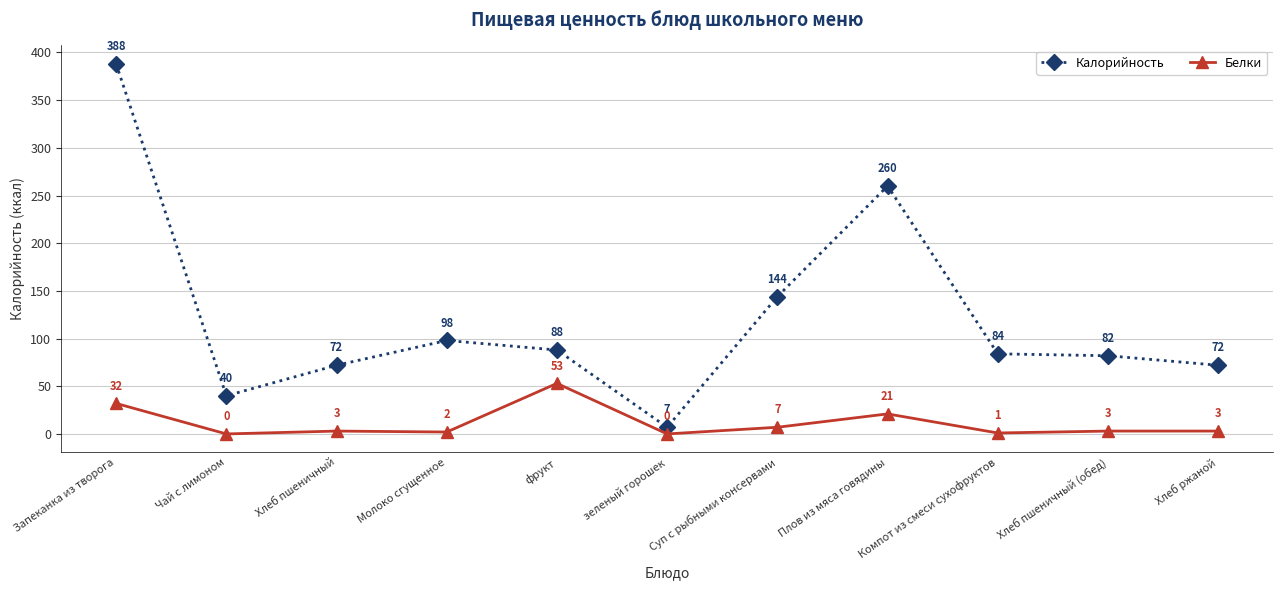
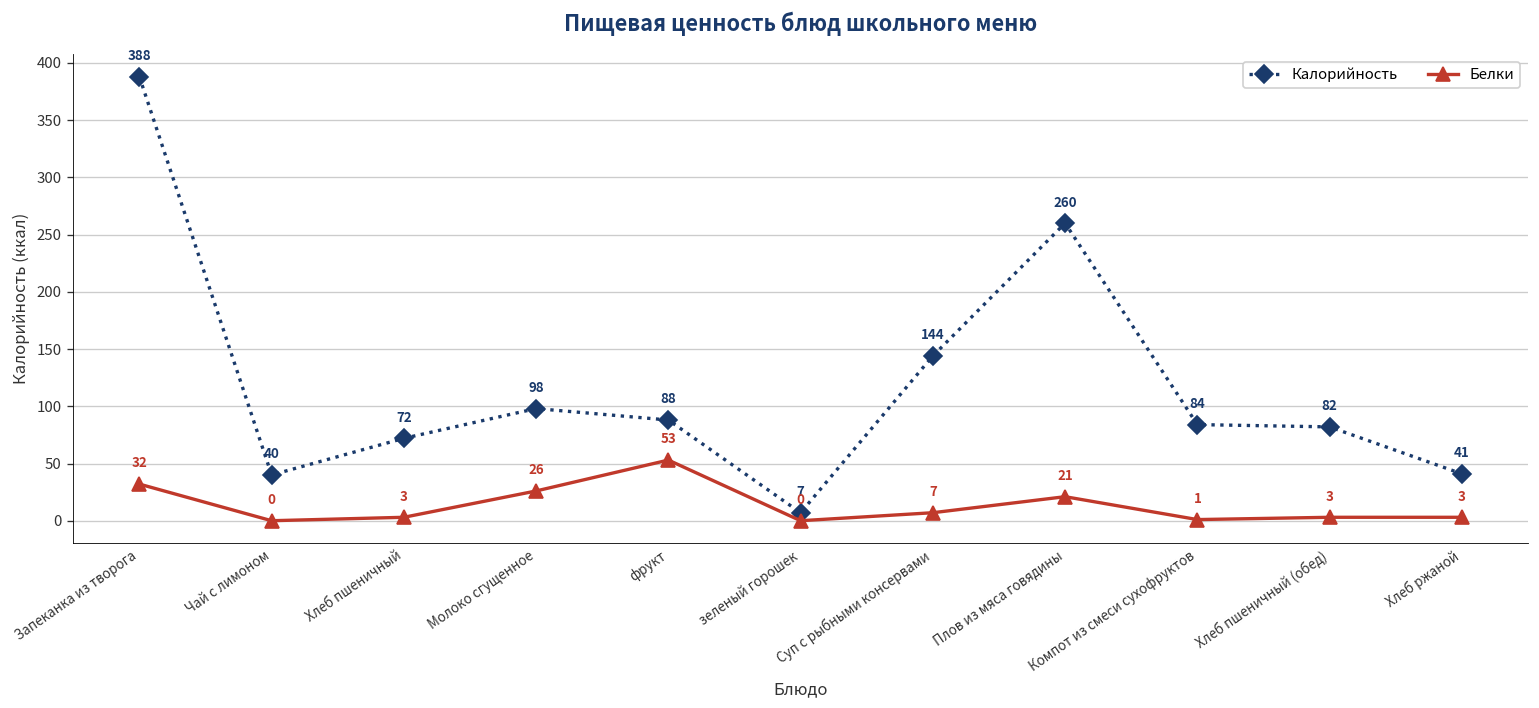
Белки, Молоко сгущенное: 2 -> 26
Калорийность, Хлеб ржаной: 72 -> 41
